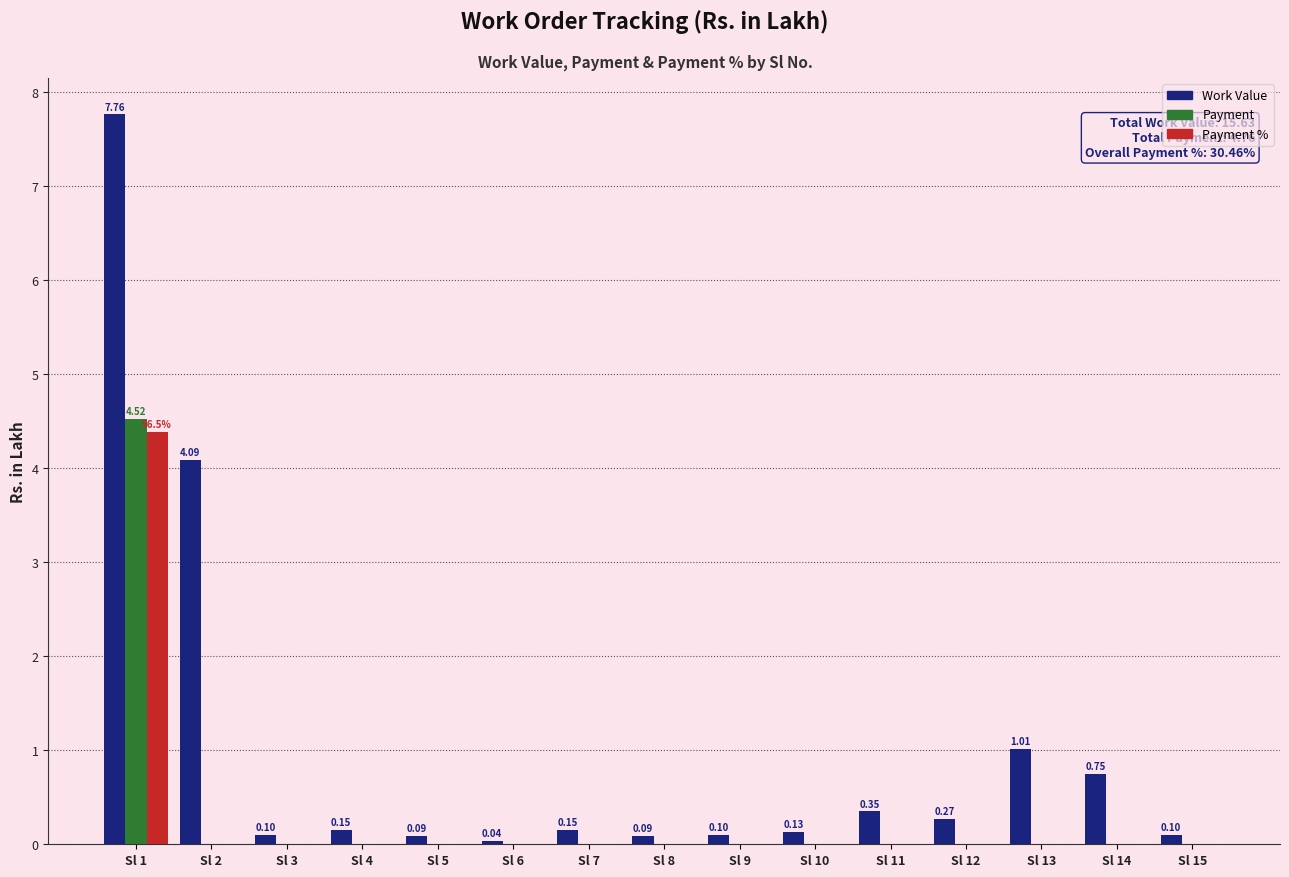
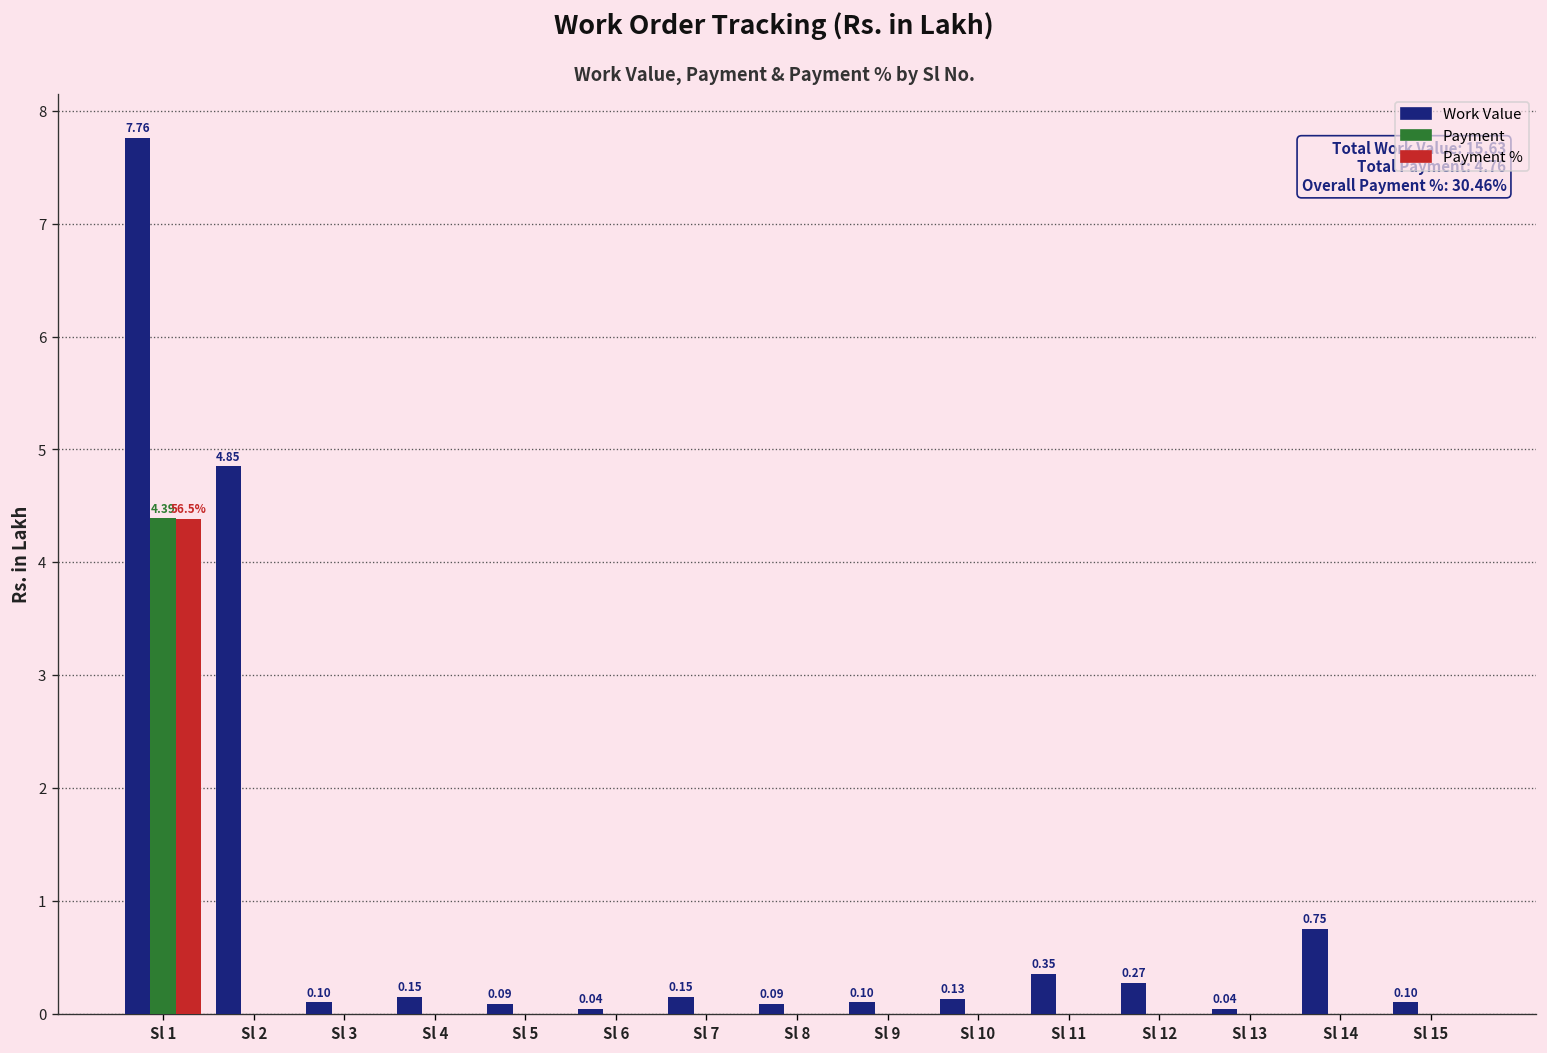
Payment, Sl 1: 4.52 -> 4.39
Work Value, Sl 2: 4.09 -> 4.85
Work Value, Sl 13: 1.01 -> 0.04
